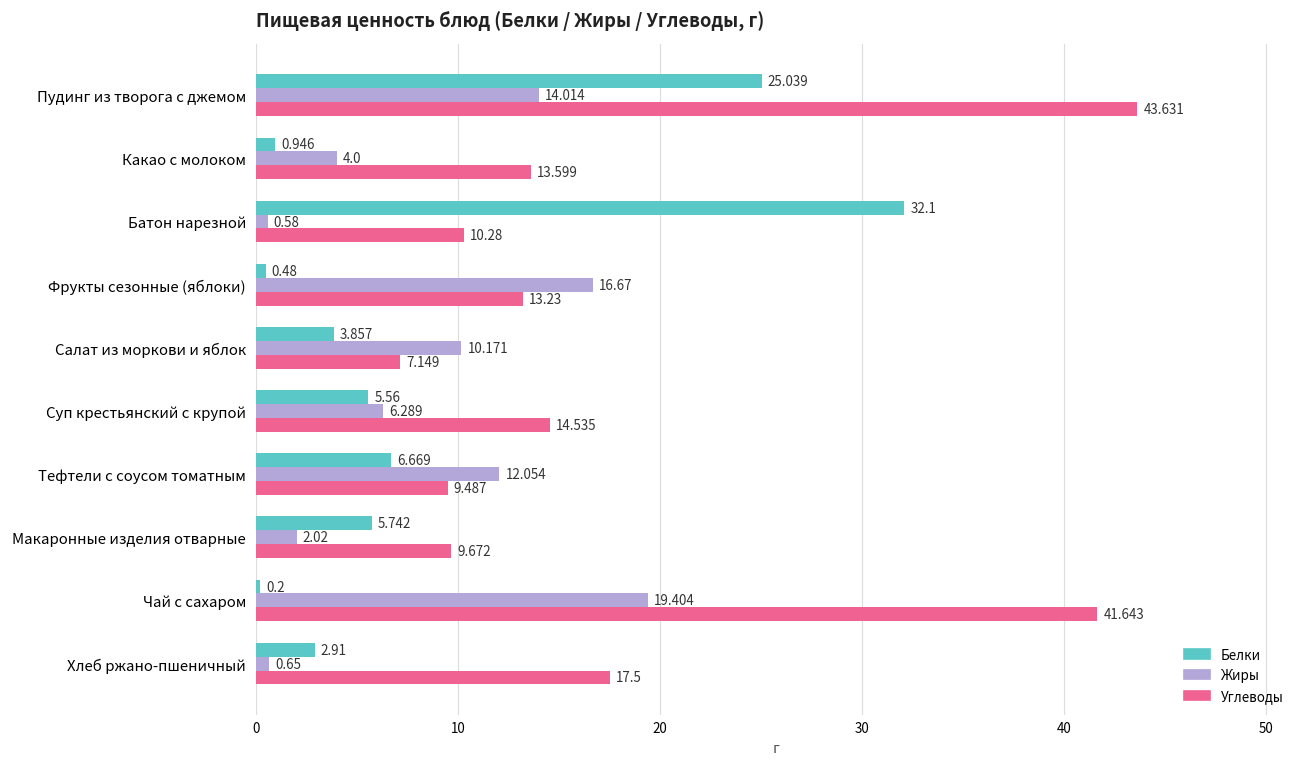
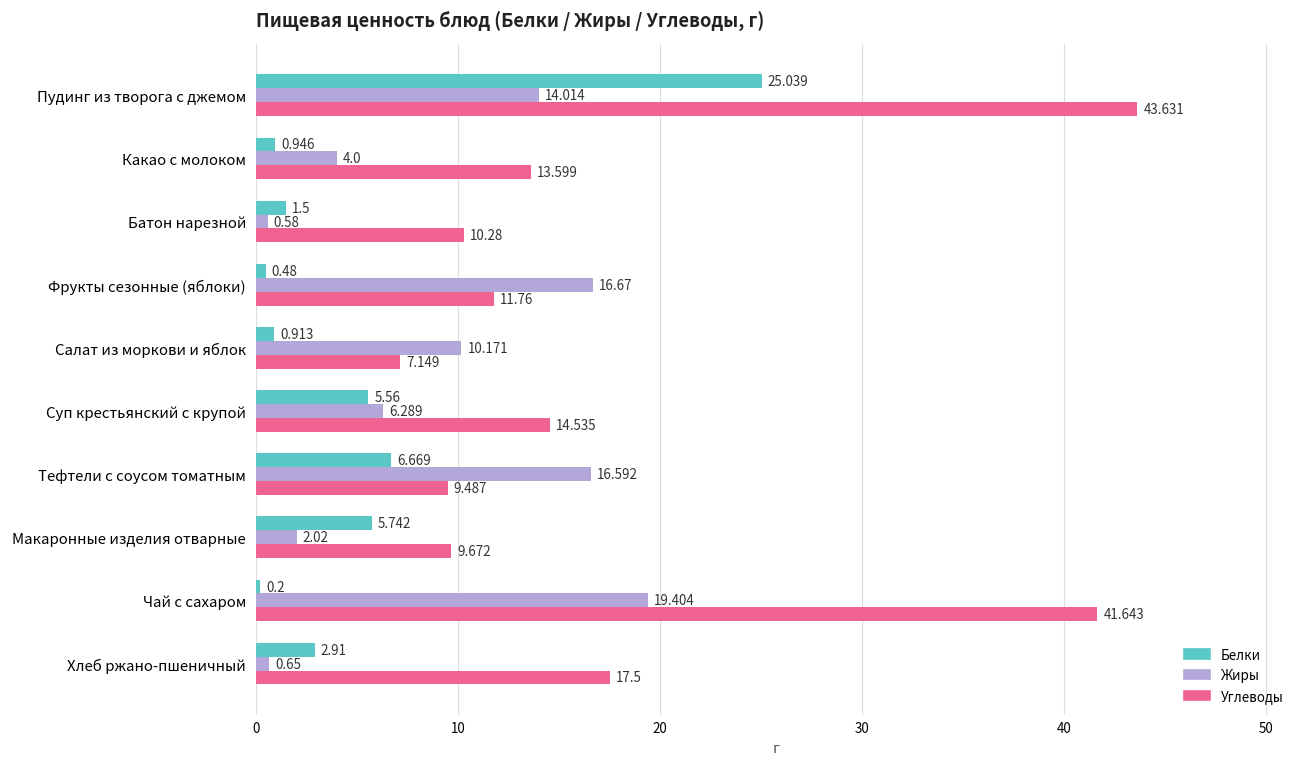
Белки, Батон нарезной: 32.1 -> 1.5
Углеводы, Фрукты сезонные (яблоки): 13.23 -> 11.76
Белки, Салат из моркови и яблок: 3.857 -> 0.913
Жиры, Тефтели с соусом томатным: 12.054 -> 16.592
